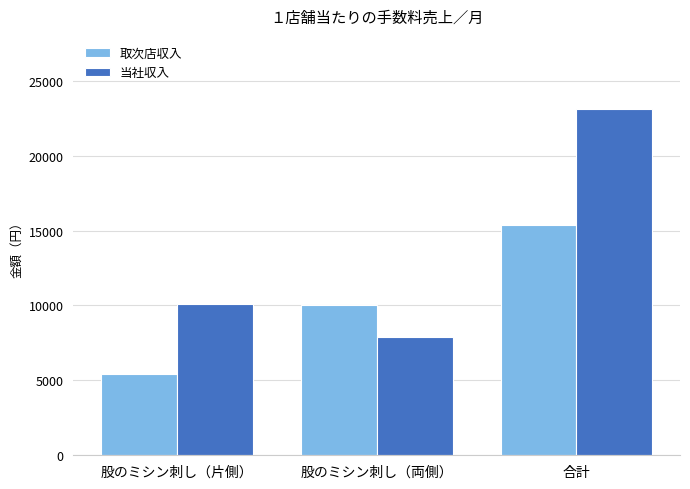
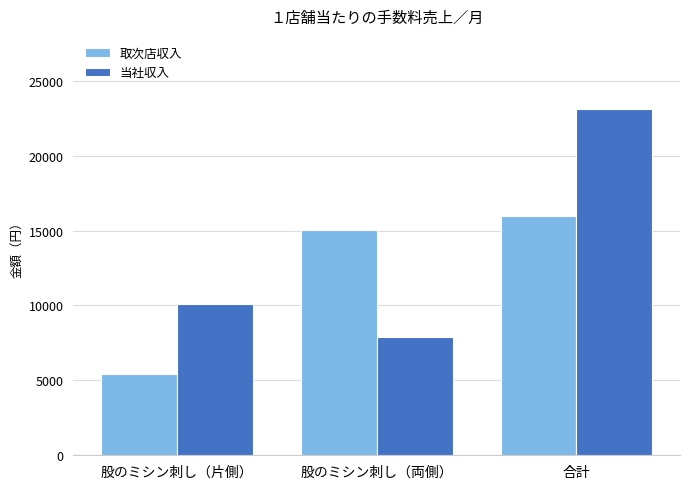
取次店収入, 股のミシン刺し（両側）: 10000 -> 15000
取次店収入, 合計: 15400 -> 16000
